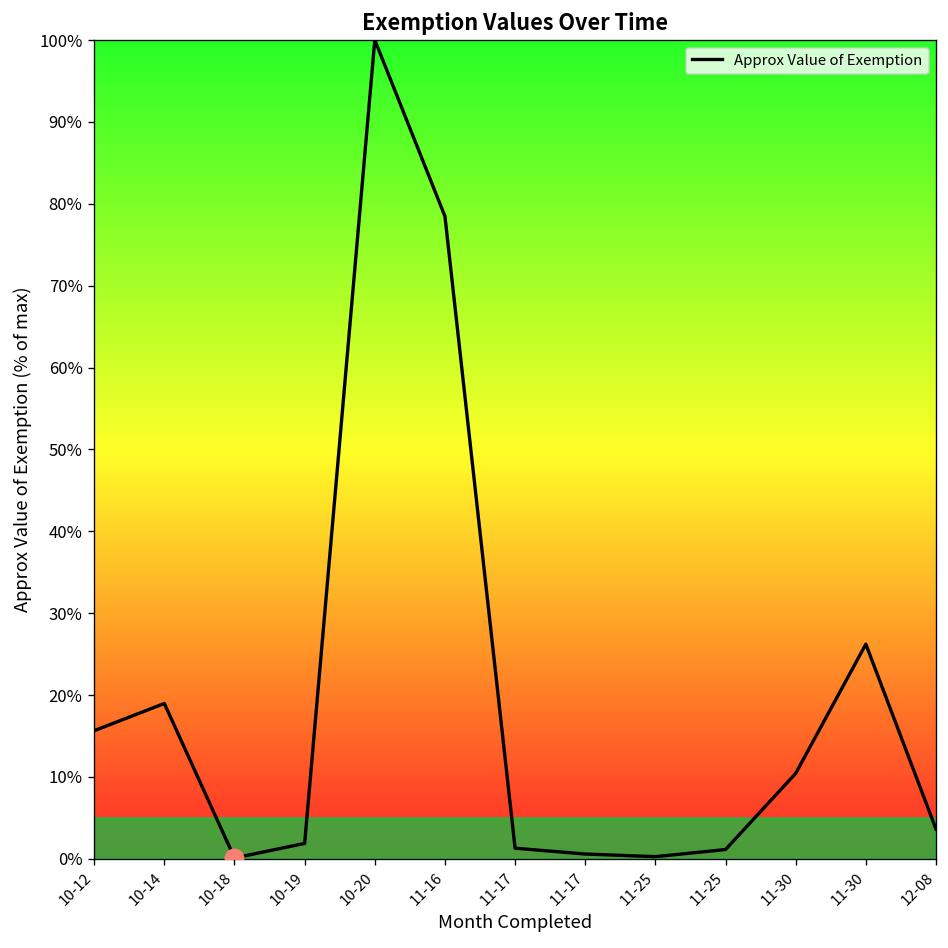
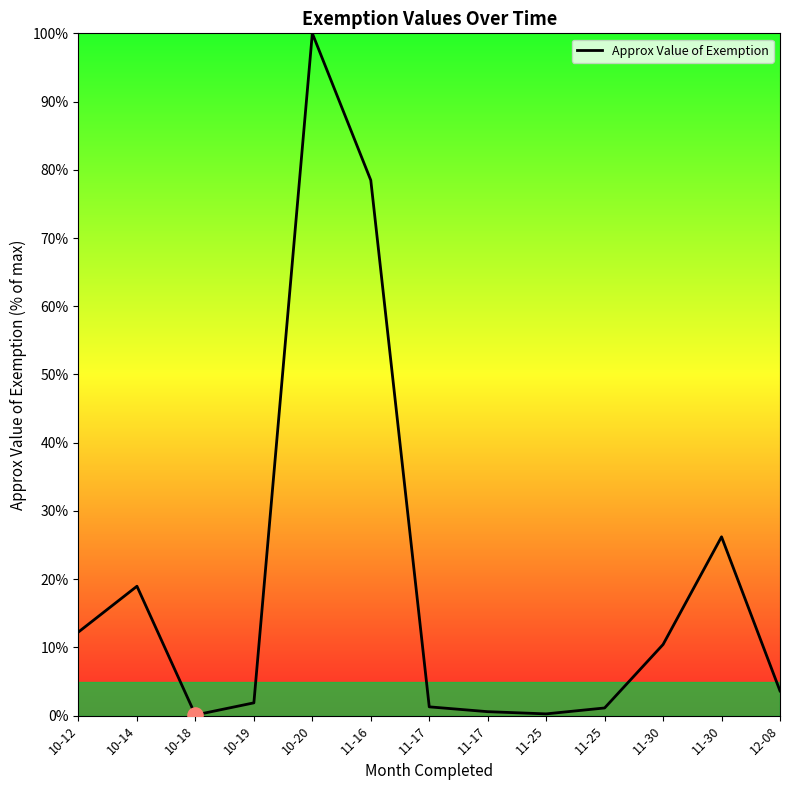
Approx Value of Exemption, 10-12: 16% -> 12%
